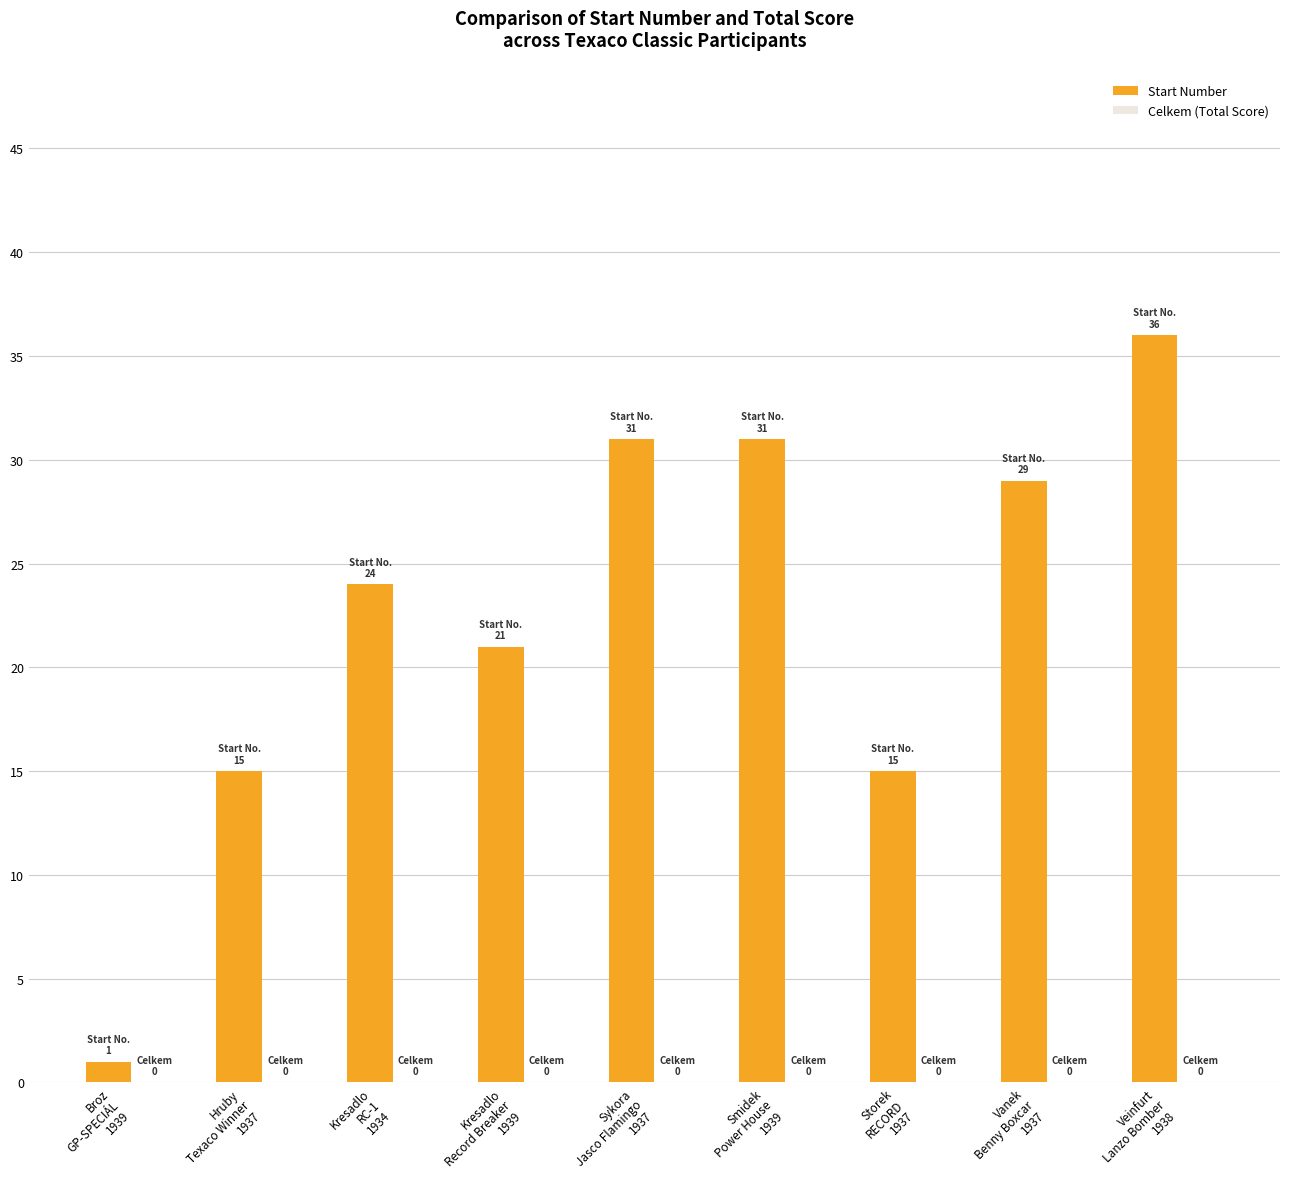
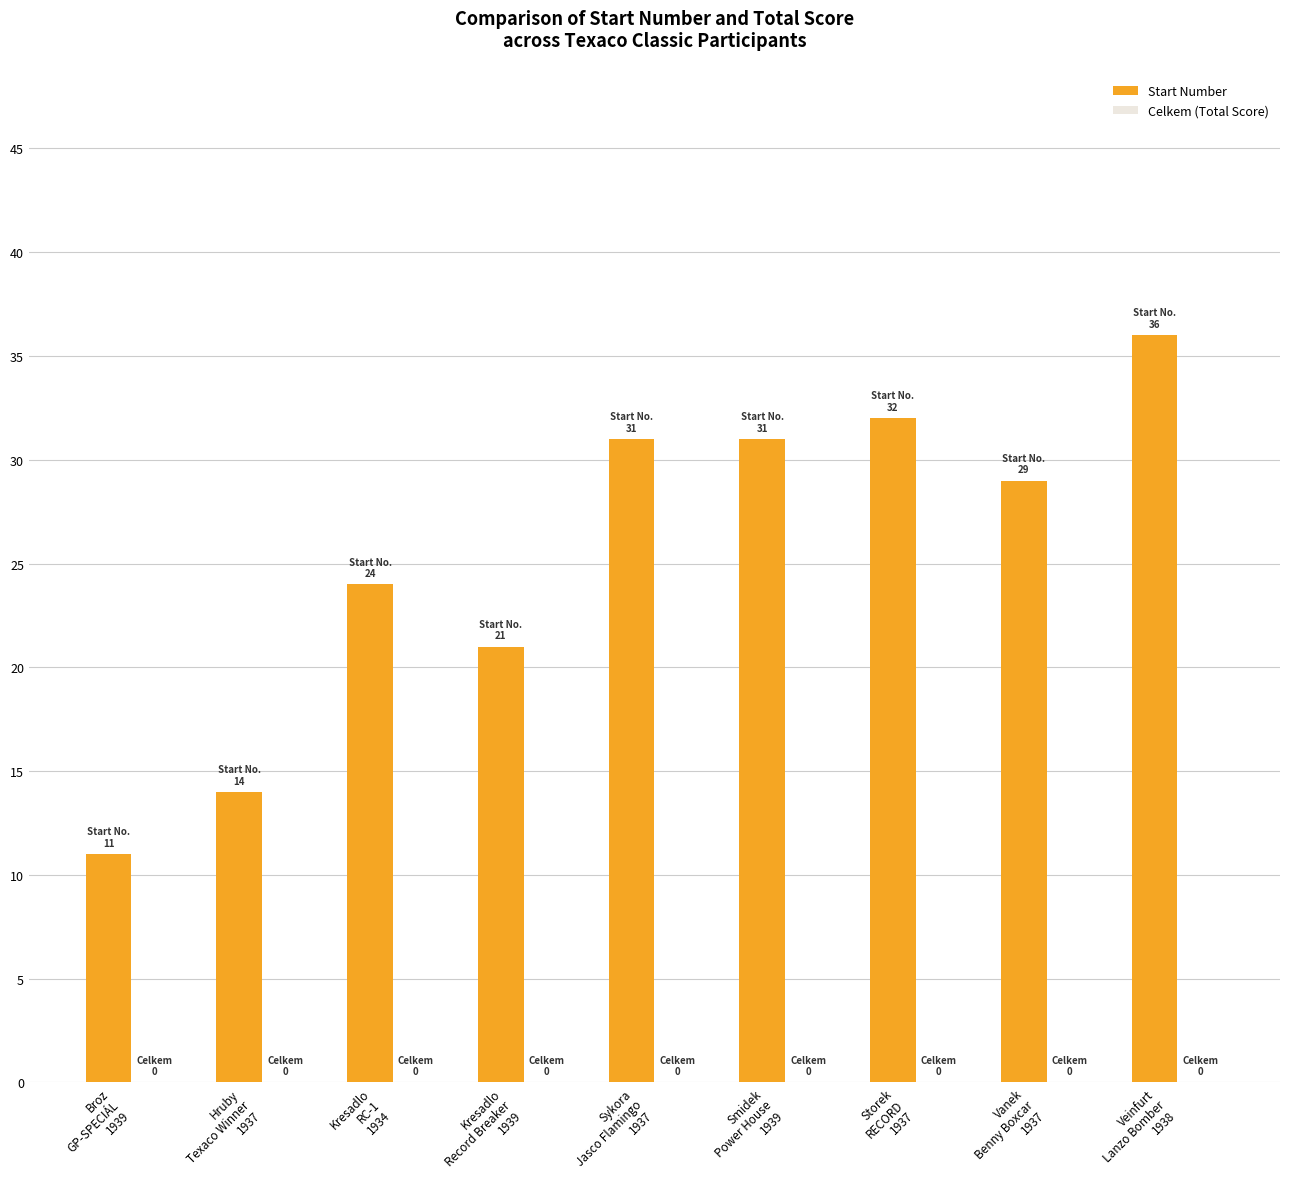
Start Number, Broz GP-SPECIÁL 1939: 1 -> 11
Start Number, Hruby Texaco Winner 1937: 15 -> 14
Start Number, Storek RECORD 1937: 15 -> 32
